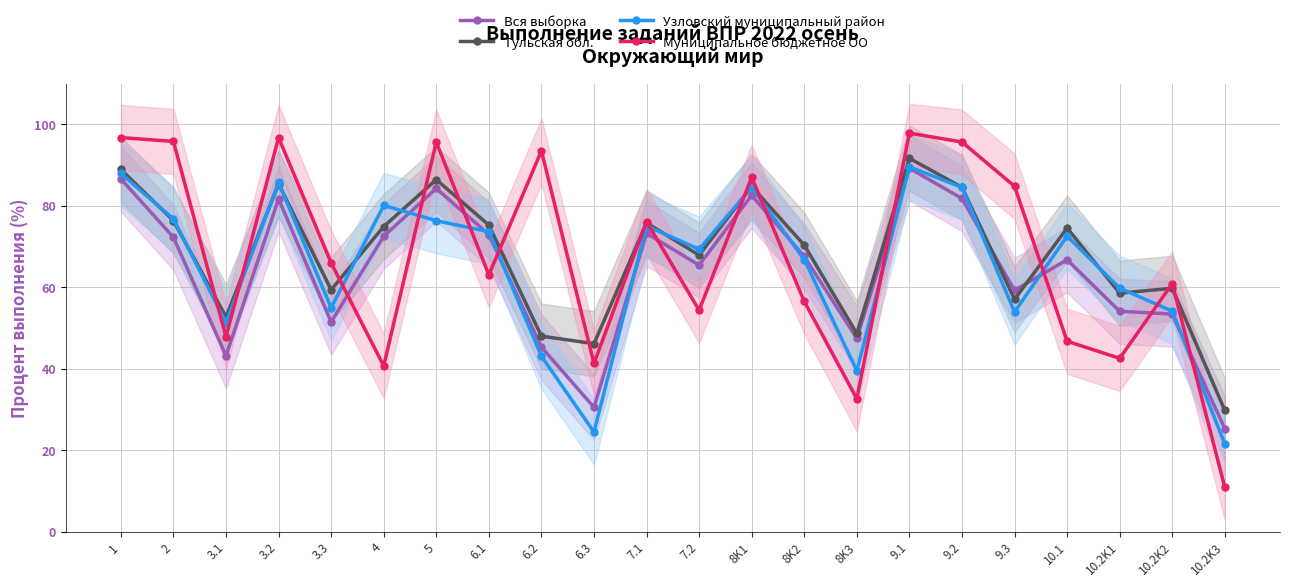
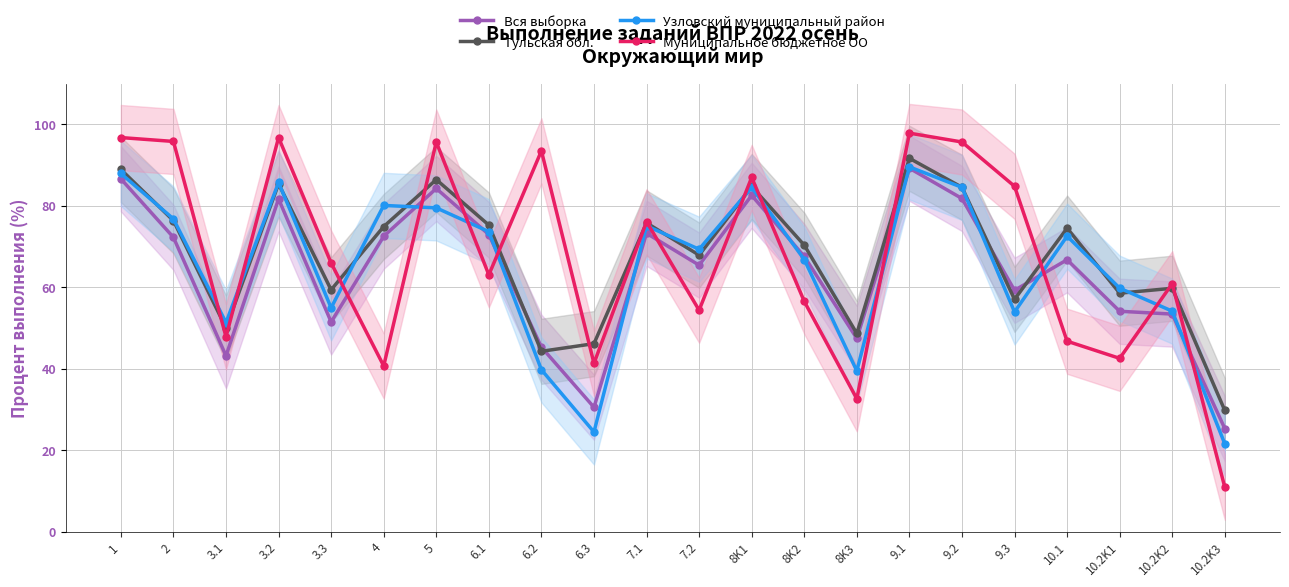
Тульская обл., 3.1: 53 -> 50
Узловский муниципальный район, 5: 76 -> 79
Тульская обл., 6.2: 48 -> 44
Узловский муниципальный район, 6.2: 43 -> 40
